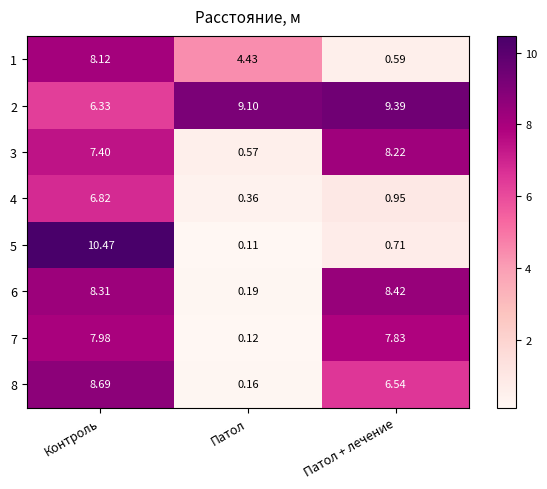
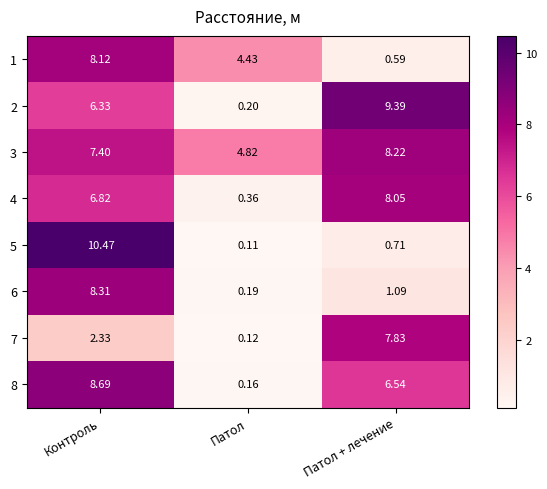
2, Патол: 9.10 -> 0.20
3, Патол: 0.57 -> 4.82
4, Патол + лечение: 0.95 -> 8.05
6, Патол + лечение: 8.42 -> 1.09
7, Контроль: 7.98 -> 2.33
